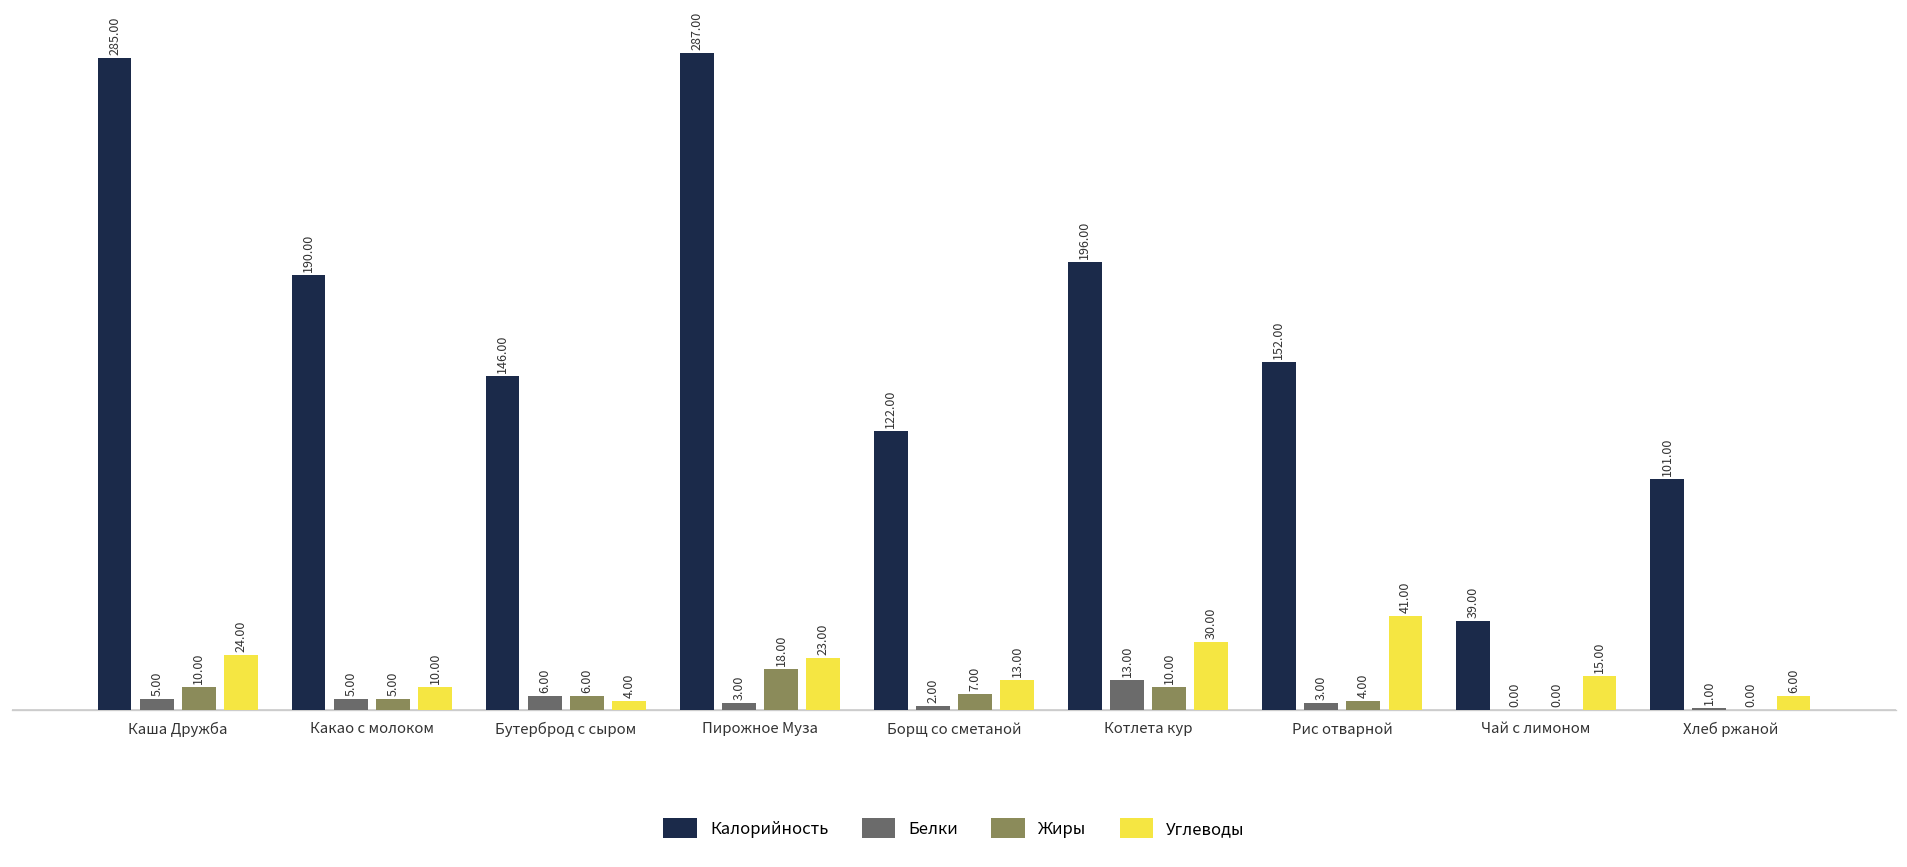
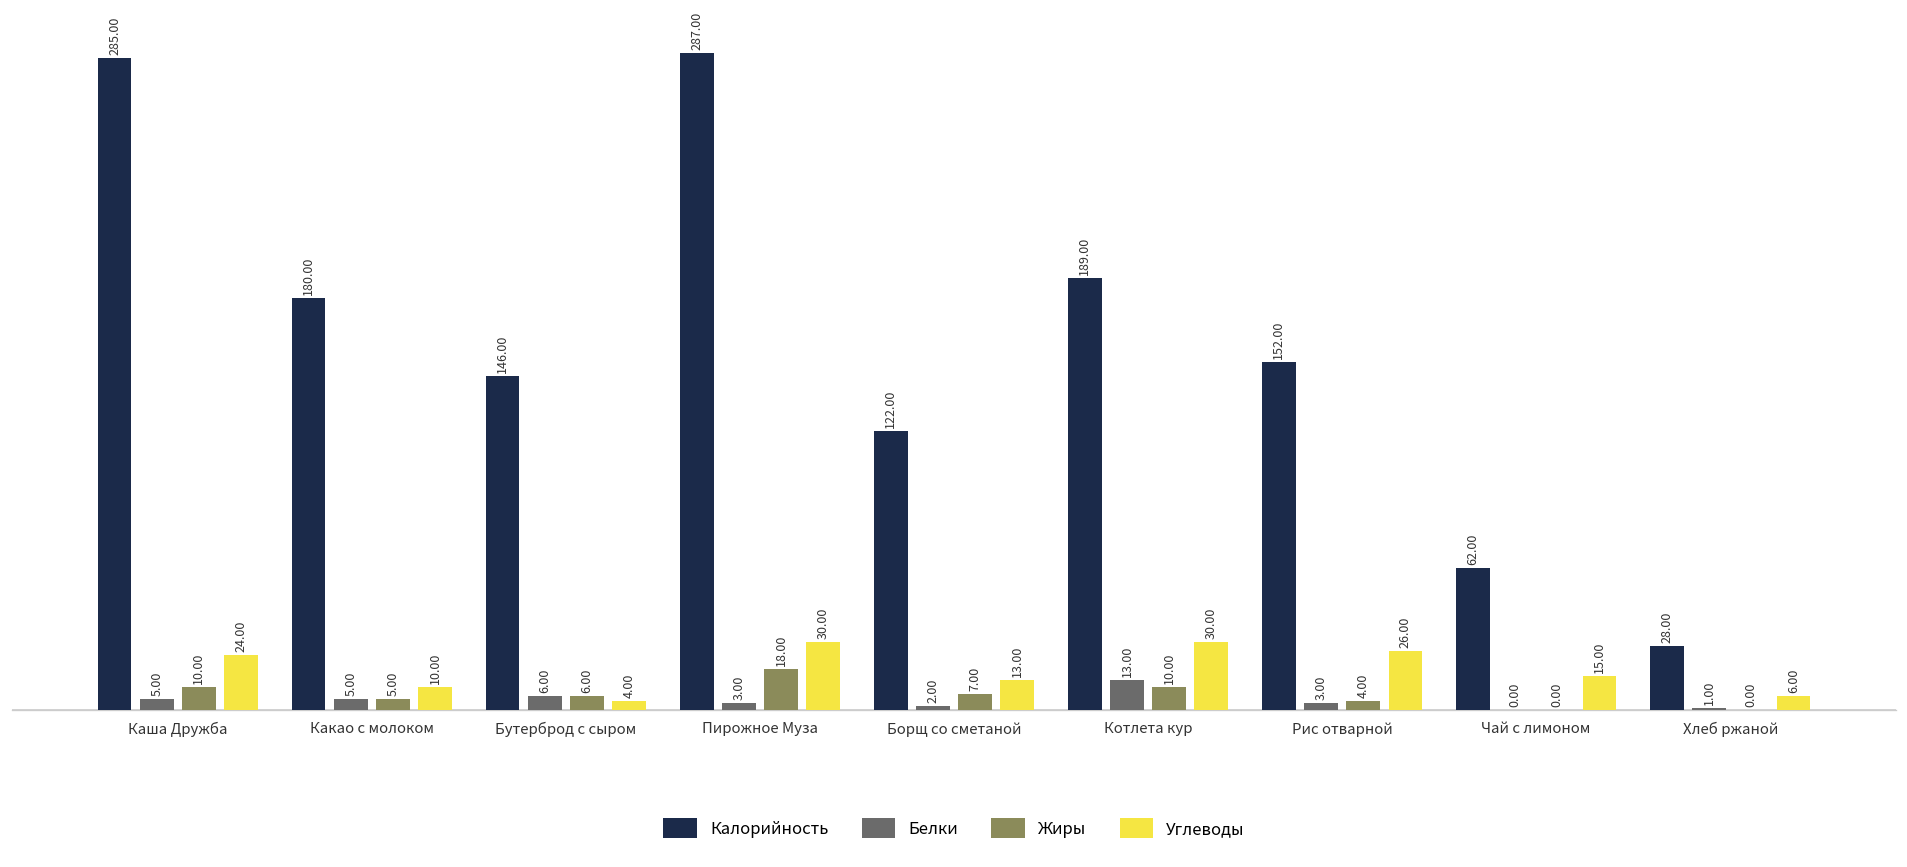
Калорийность, Какао с молоком: 190.00 -> 180.00
Углеводы, Пирожное Муза: 23.00 -> 30.00
Калорийность, Котлета кур: 196.00 -> 189.00
Углеводы, Рис отварной: 41.00 -> 26.00
Калорийность, Чай с лимоном: 39.00 -> 62.00
Калорийность, Хлеб ржаной: 101.00 -> 28.00
